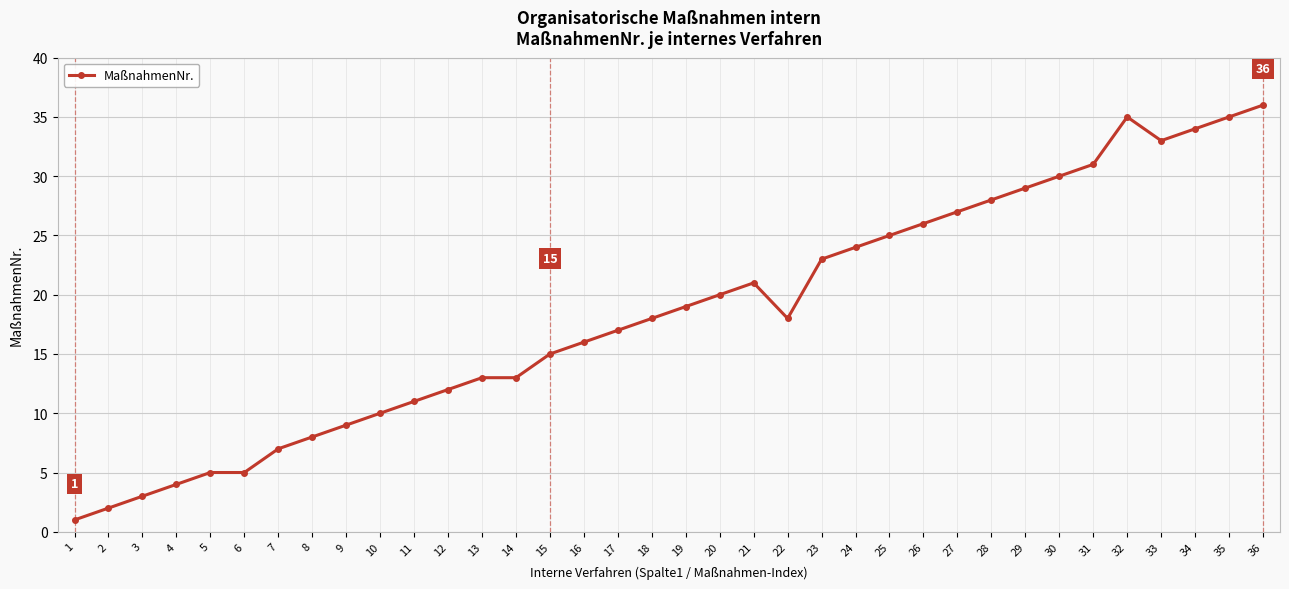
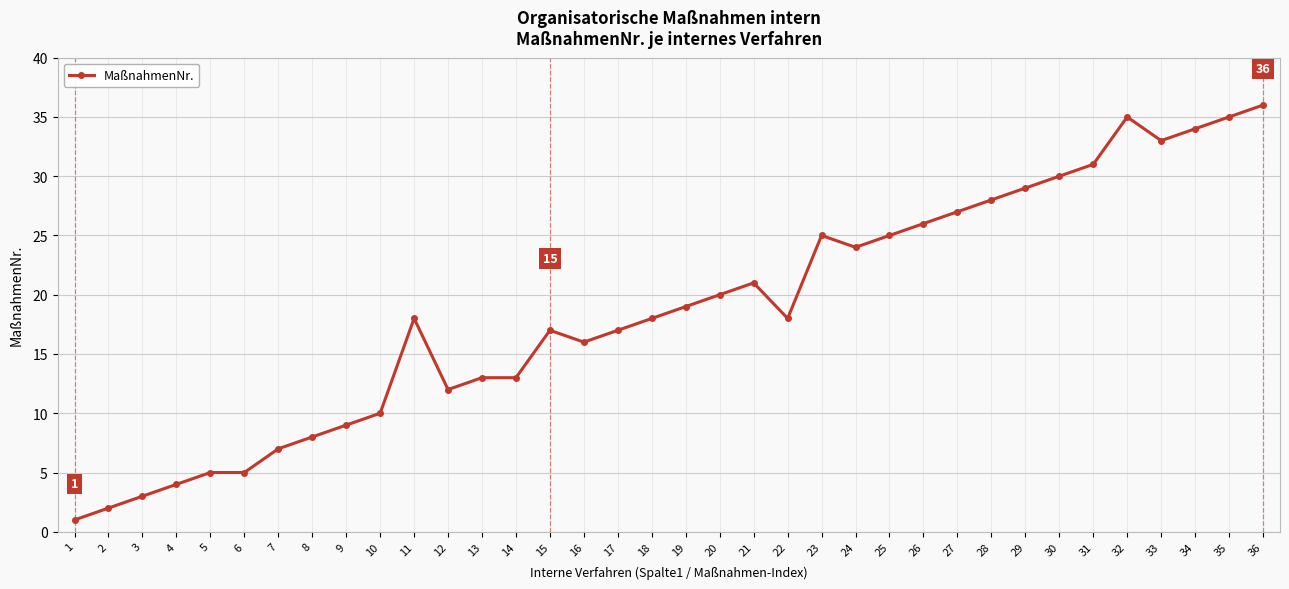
11: 11 -> 18
15: 15 -> 17
23: 23 -> 25
